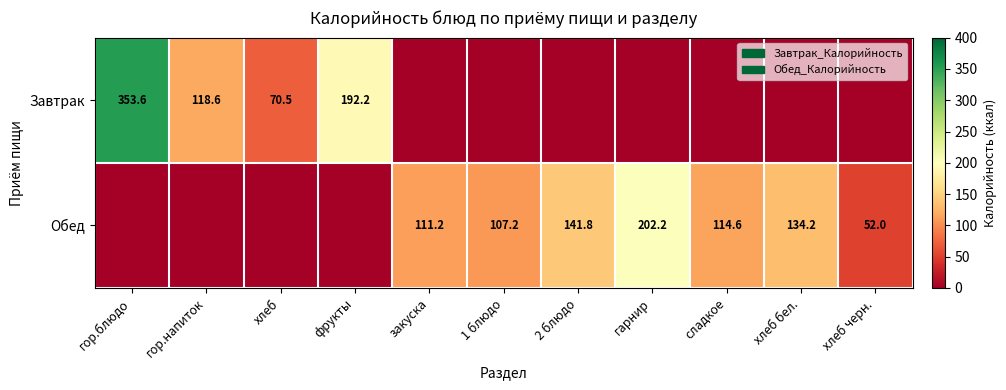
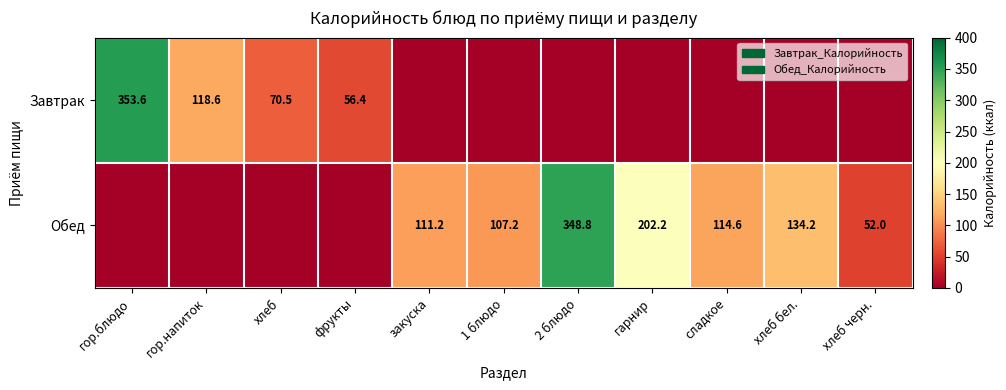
Завтрак, фрукты: 192.2 -> 56.4
Обед, 2 блюдо: 141.8 -> 348.8
